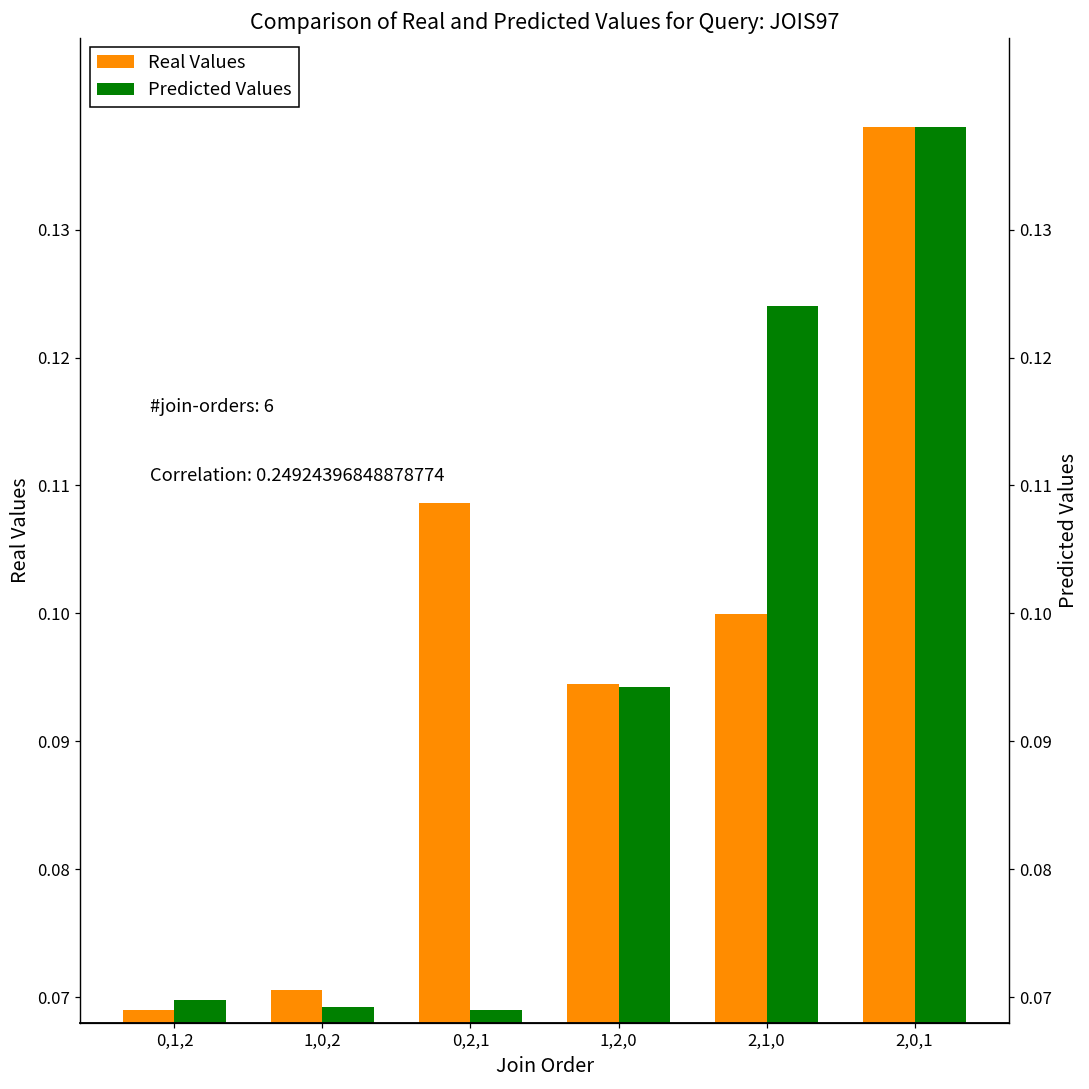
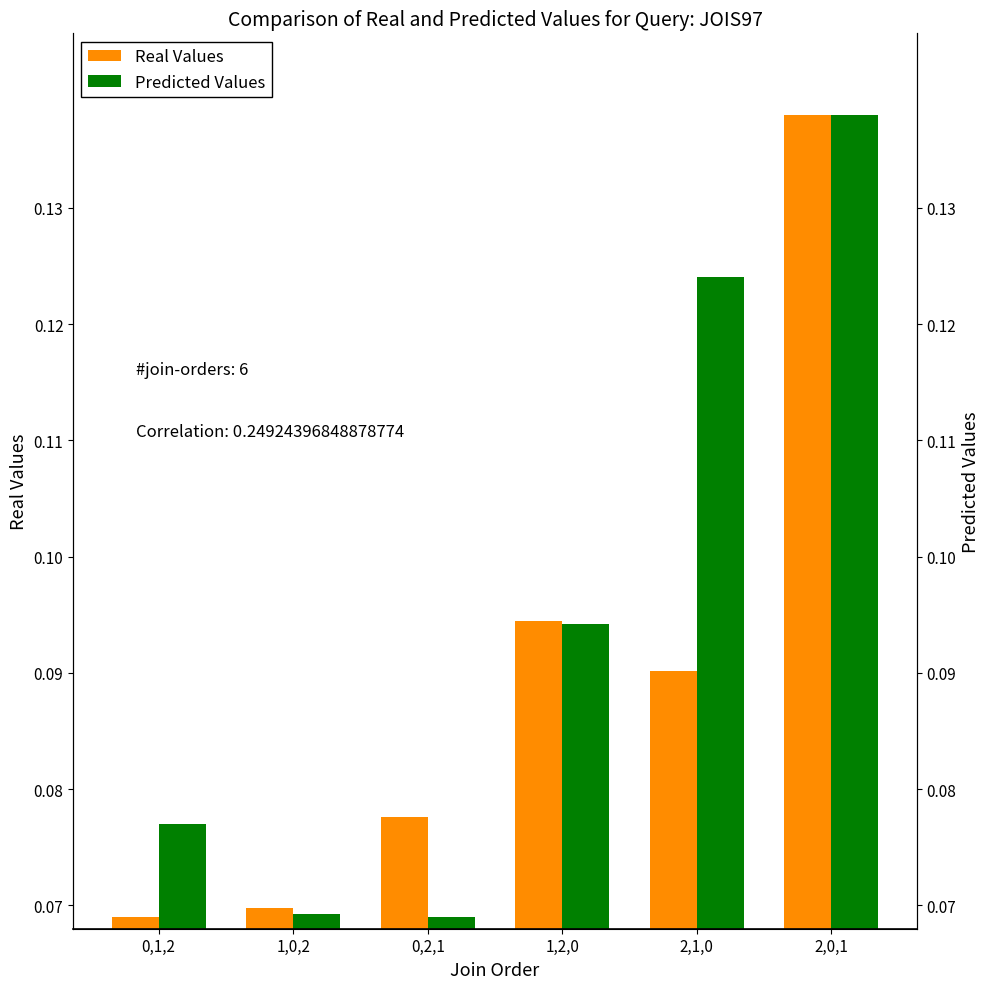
Predicted Values, 0,1,2: 0.0698 -> 0.0770
Real Values, 1,0,2: 0.0706 -> 0.0698
Real Values, 0,2,1: 0.1086 -> 0.0776
Real Values, 2,1,0: 0.1000 -> 0.0902
